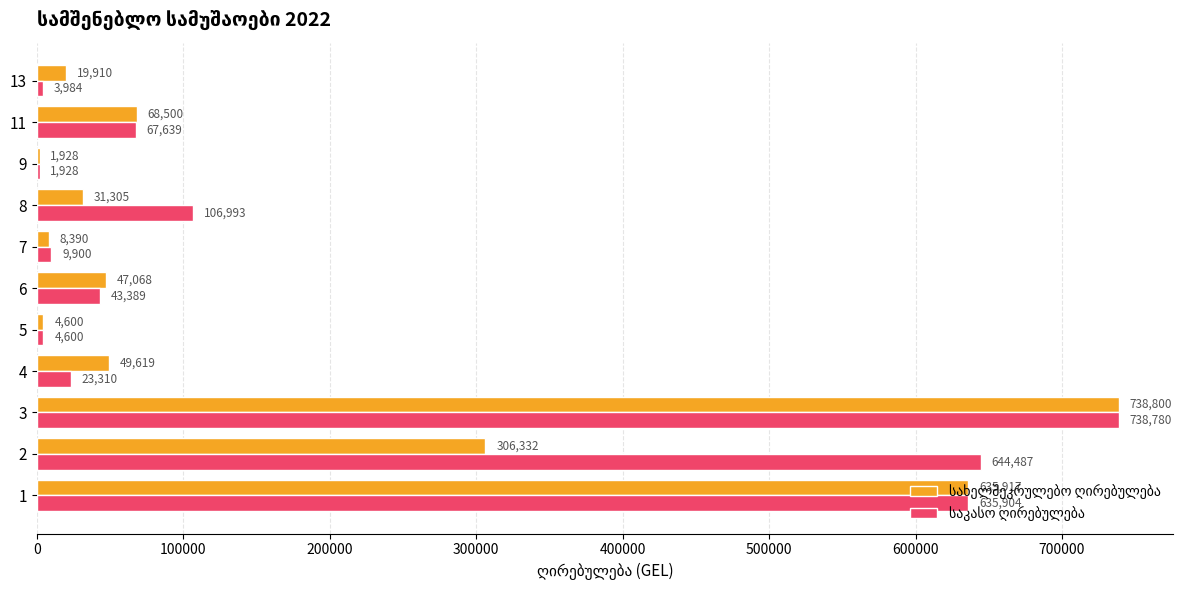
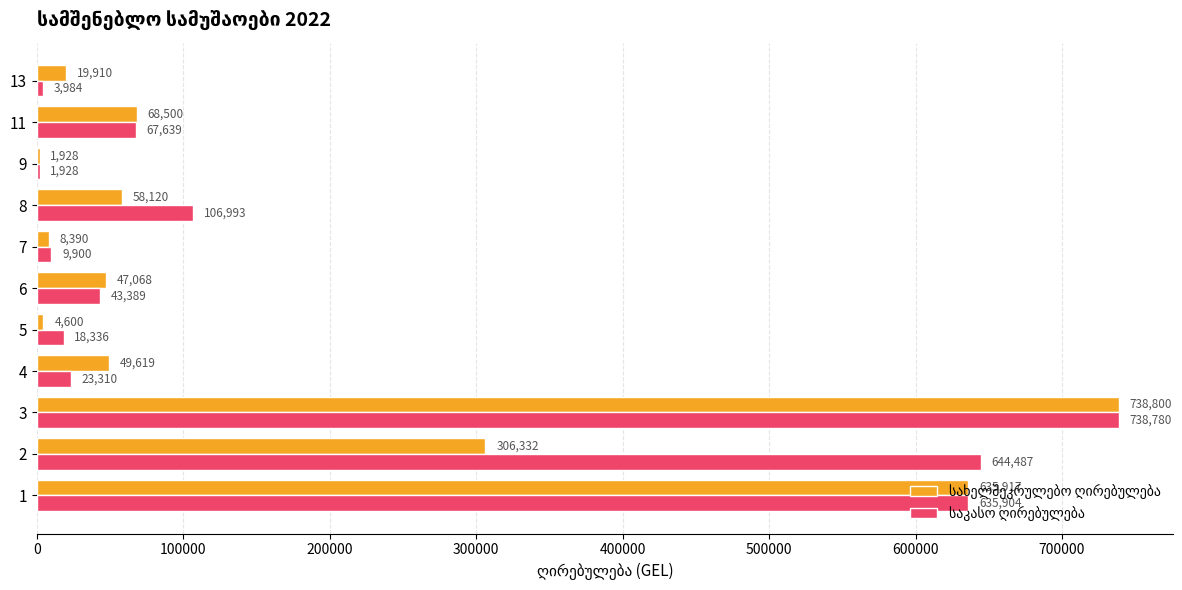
სახელშეკრულებო ღირებულება, 8: 31,305 -> 58,120
საკასო ღირებულება, 5: 4,600 -> 18,336
